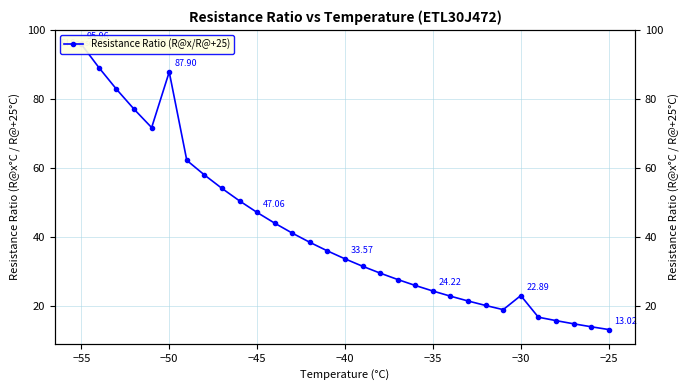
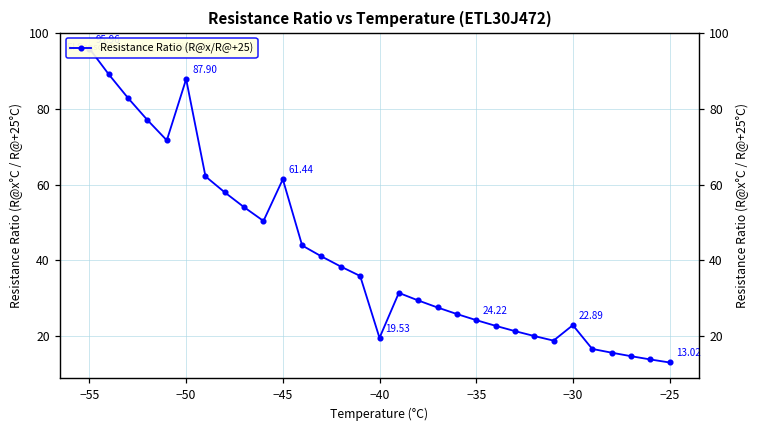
−45: 47.06 -> 61.44
−40: 33.57 -> 19.53
